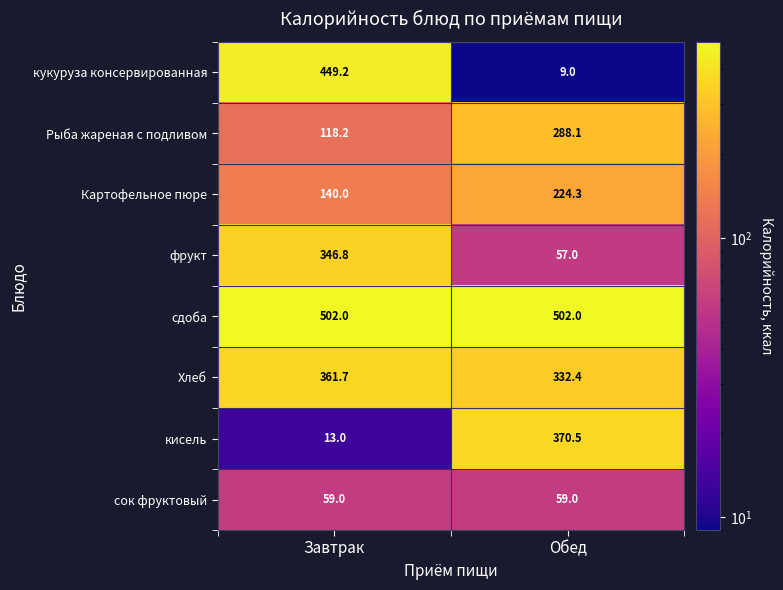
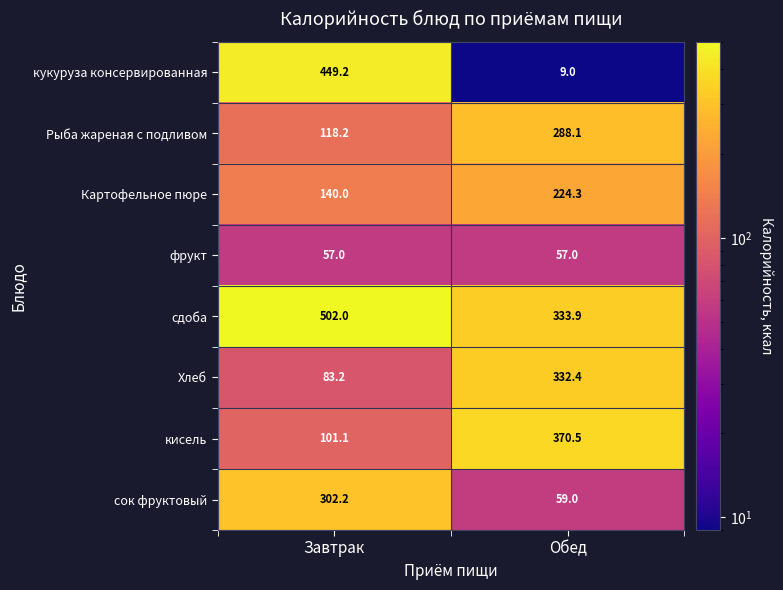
фрукт, Завтрак: 346.8 -> 57.0
сдоба, Обед: 502.0 -> 333.9
Хлеб, Завтрак: 361.7 -> 83.2
кисель, Завтрак: 13.0 -> 101.1
сок фруктовый, Завтрак: 59.0 -> 302.2
